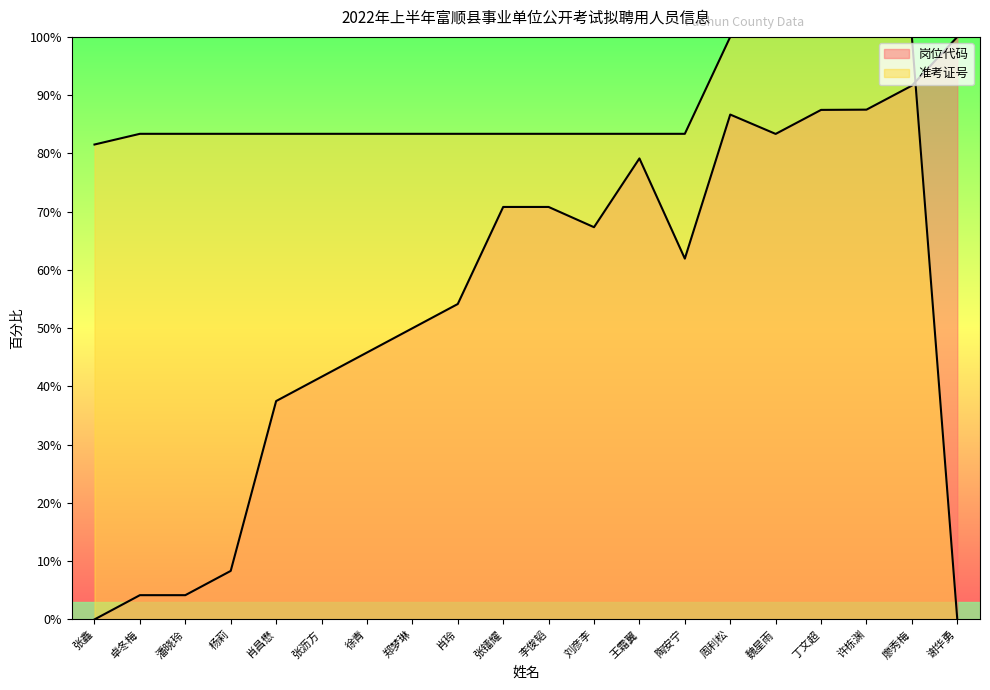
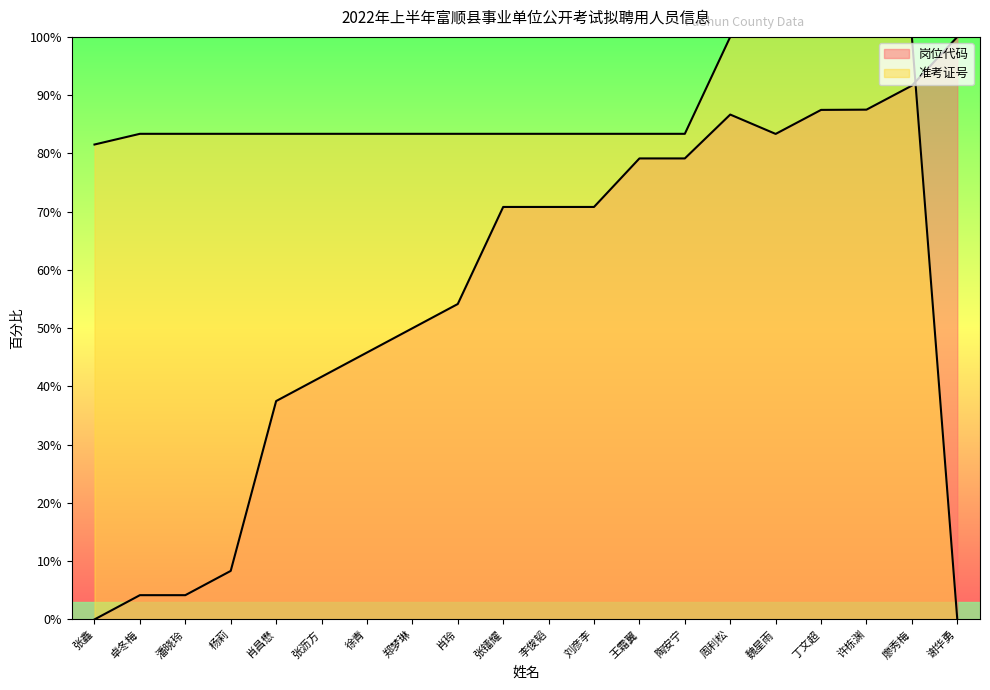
岗位代码, 刘彦李: 67% -> 71%
岗位代码, 陶安宁: 62% -> 79%
